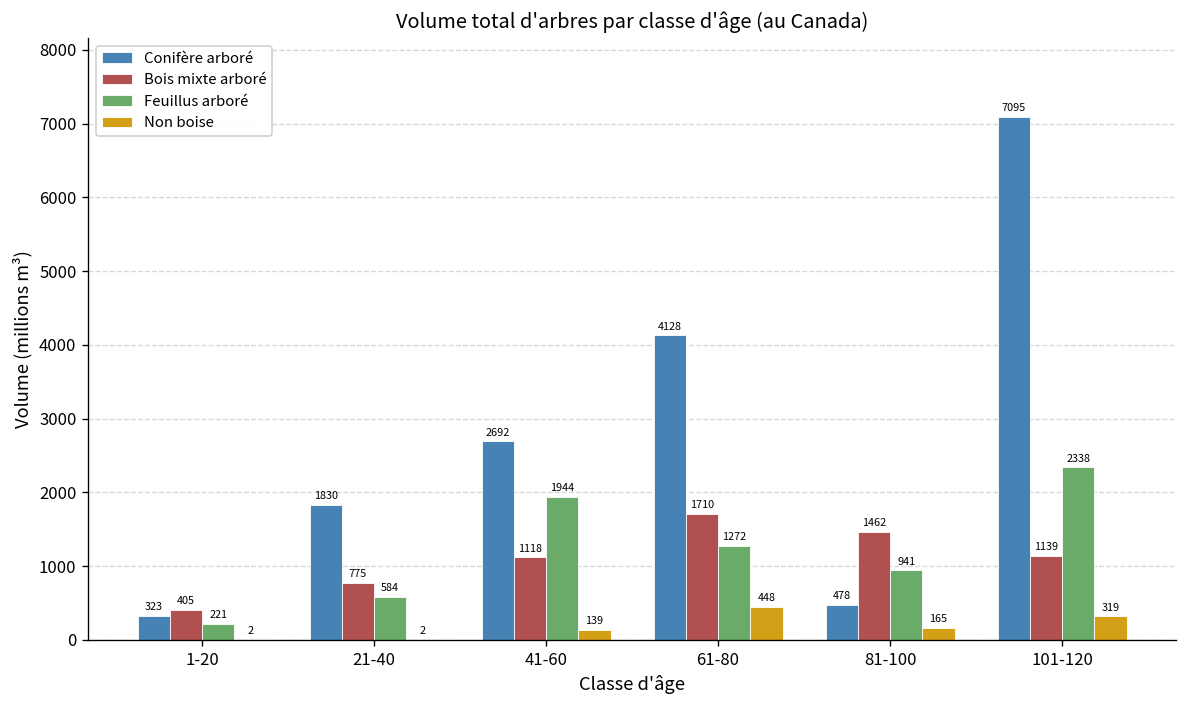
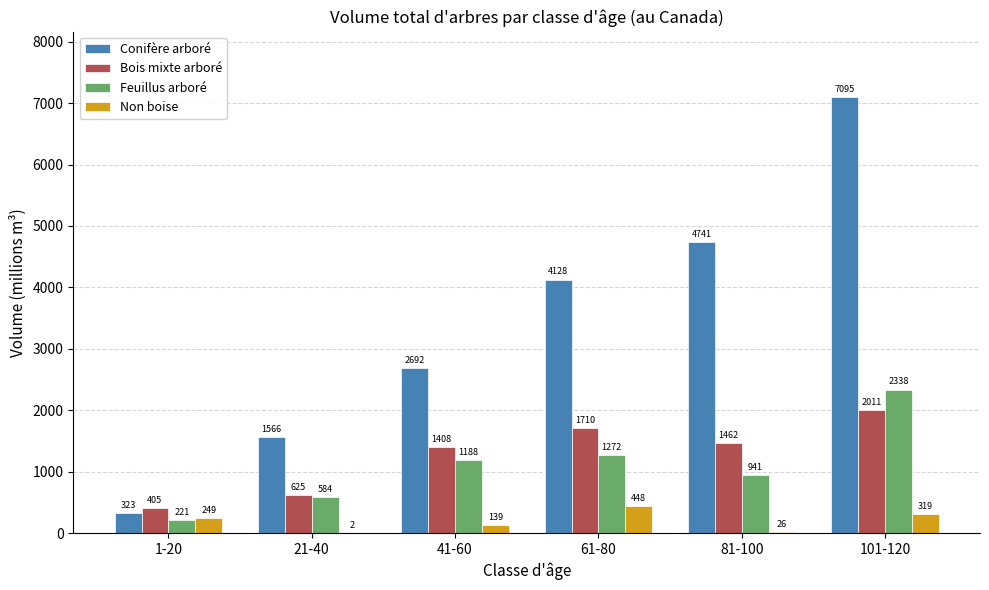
Non boise, 1-20: 2 -> 249
Conifère arboré, 21-40: 1830 -> 1566
Bois mixte arboré, 21-40: 775 -> 625
Bois mixte arboré, 41-60: 1118 -> 1408
Feuillus arboré, 41-60: 1944 -> 1188
Conifère arboré, 81-100: 478 -> 4741
Non boise, 81-100: 165 -> 26
Bois mixte arboré, 101-120: 1139 -> 2011
